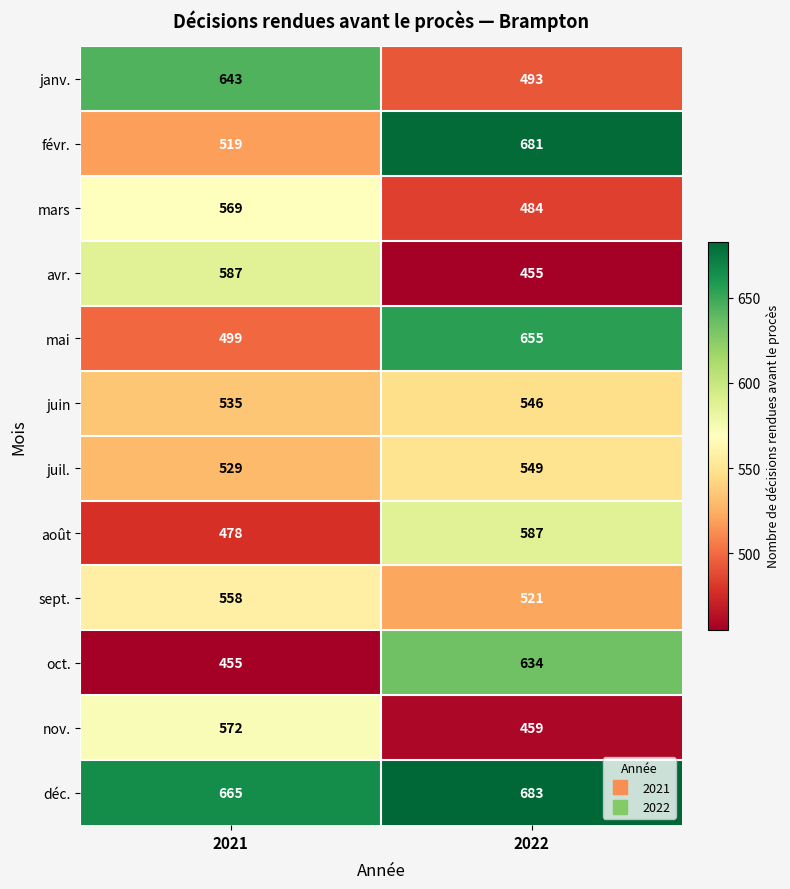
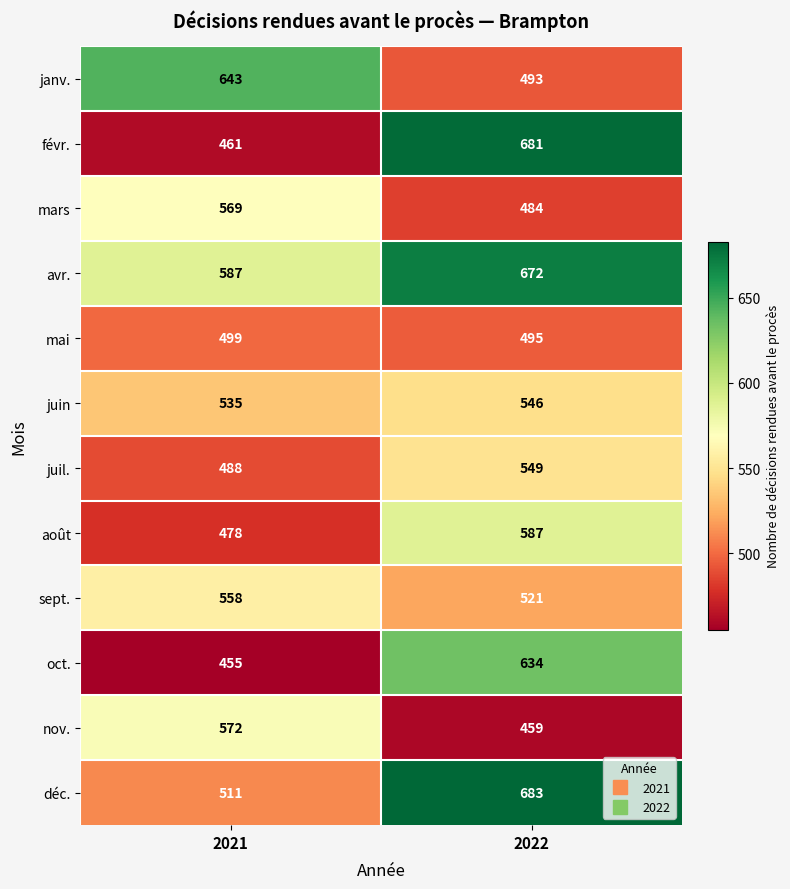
févr., 2021: 519 -> 461
avr., 2022: 455 -> 672
mai, 2022: 655 -> 495
juil., 2021: 529 -> 488
déc., 2021: 665 -> 511
